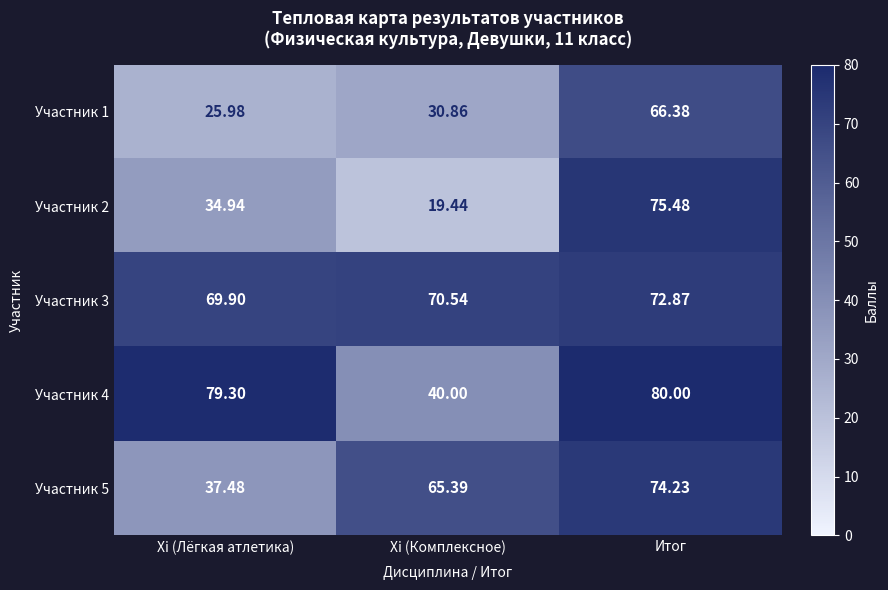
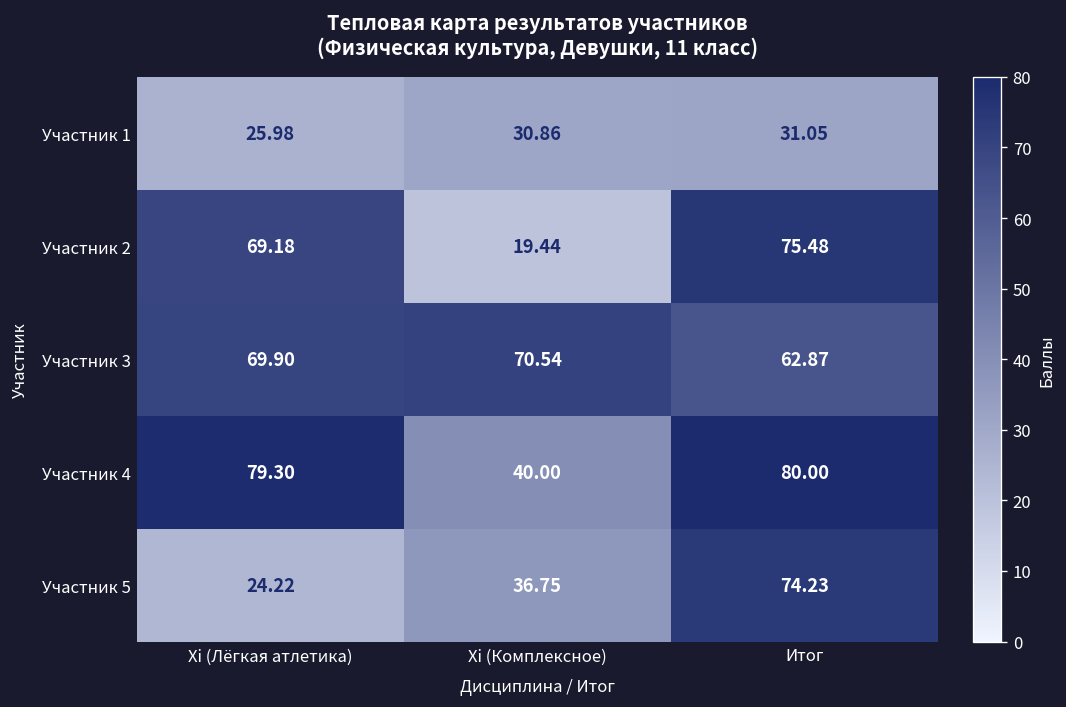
Участник 1, Итог: 66.38 -> 31.05
Участник 2, Xi (Лёгкая атлетика): 34.94 -> 69.18
Участник 3, Итог: 72.87 -> 62.87
Участник 5, Xi (Лёгкая атлетика): 37.48 -> 24.22
Участник 5, Xi (Комплексное): 65.39 -> 36.75
